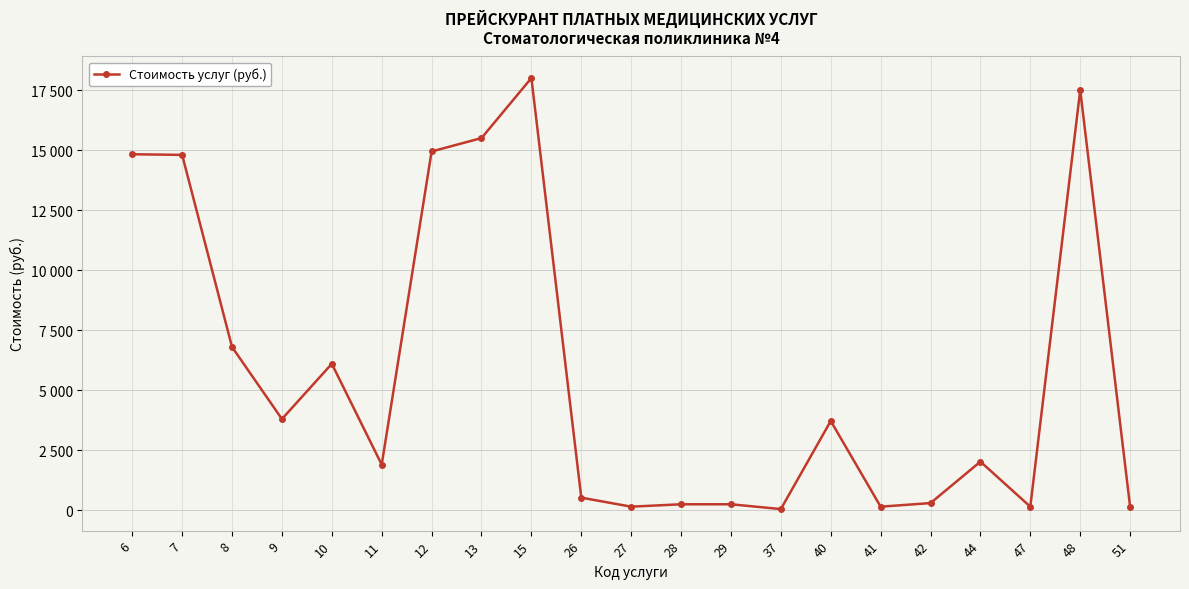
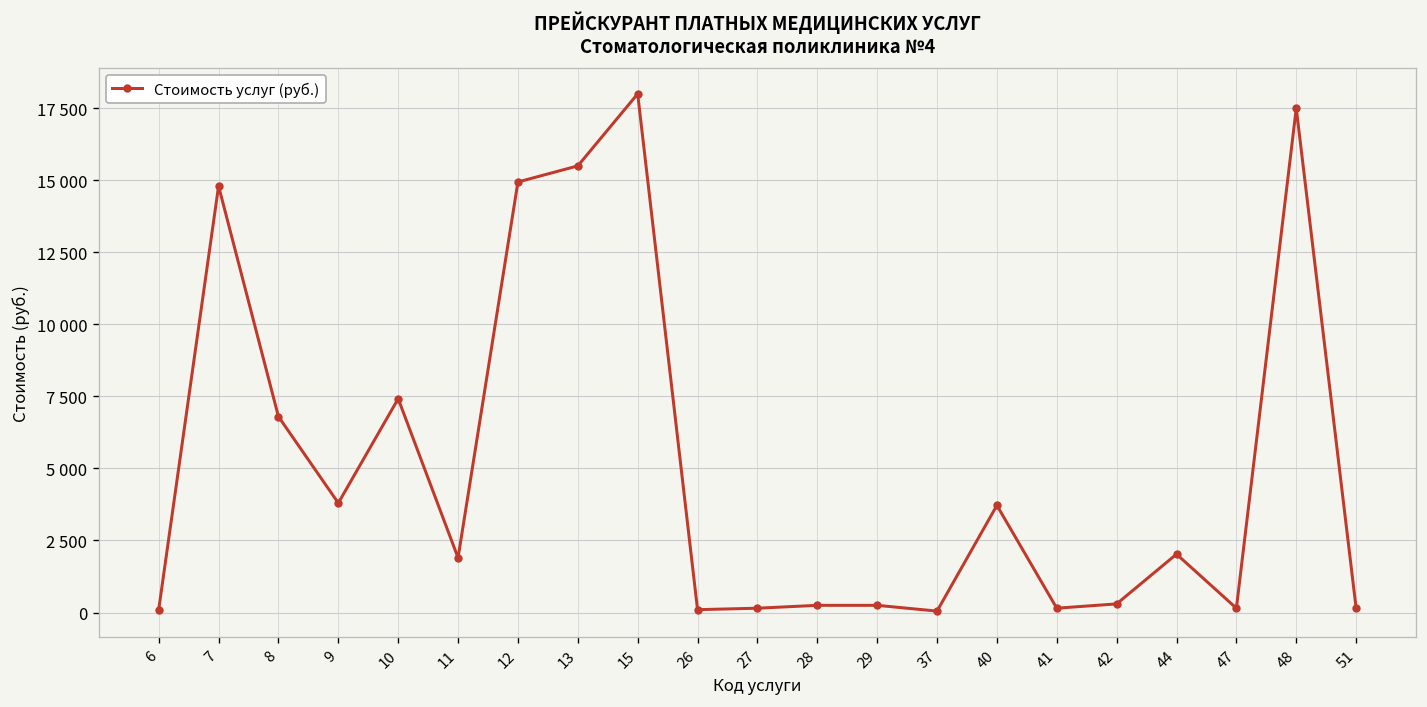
6: 14800 -> 100
10: 6100 -> 7400
26: 500 -> 100
